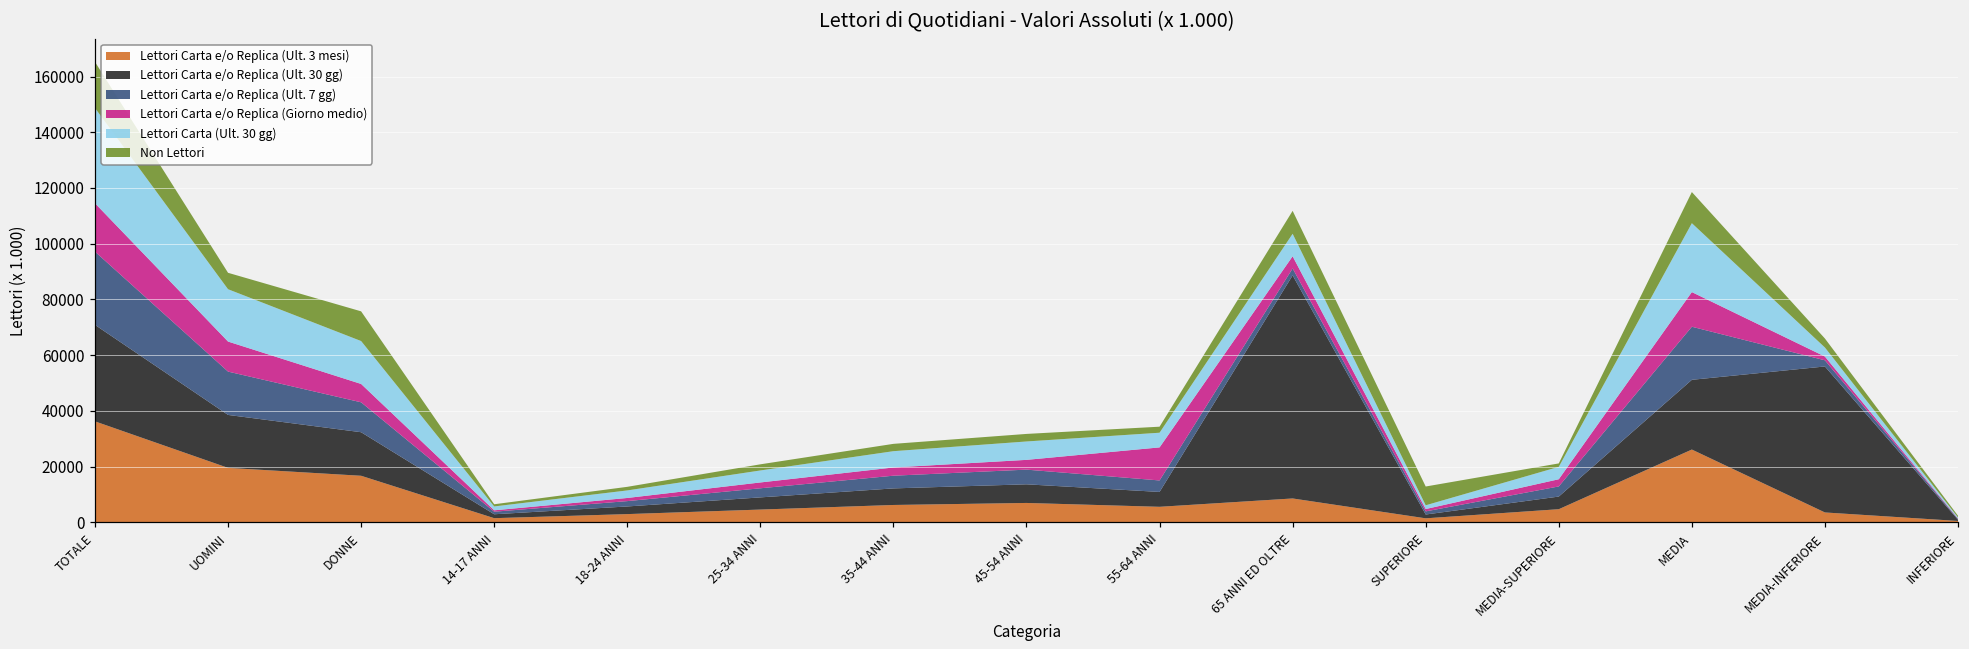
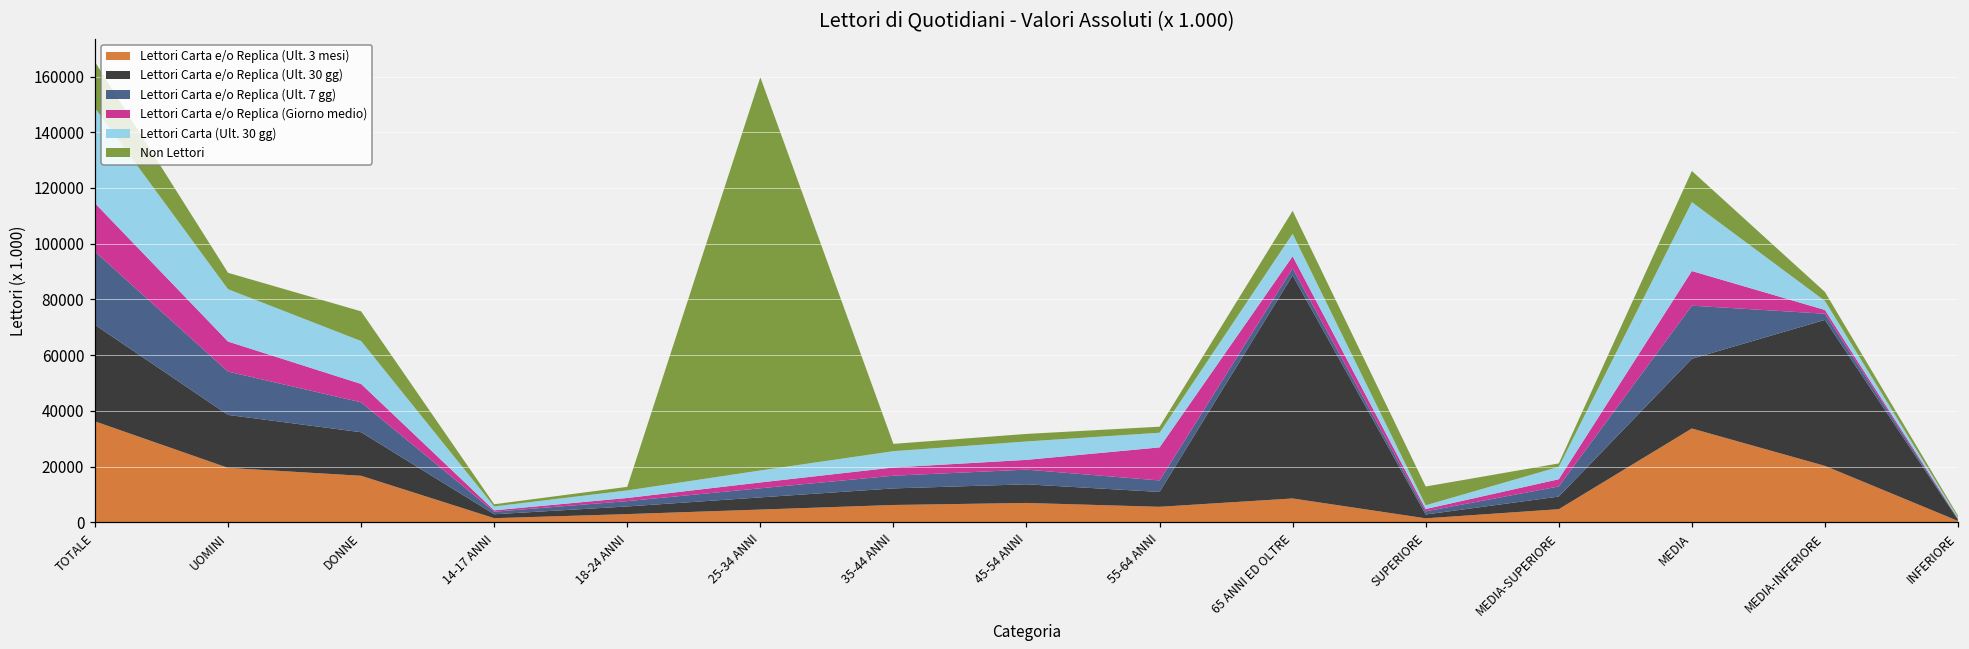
Non Lettori, 25-34 ANNI: 2000 -> 141000
Lettori Carta e/o Replica (Ult. 3 mesi), MEDIA: 26000 -> 34000
Lettori Carta e/o Replica (Ult. 3 mesi), MEDIA-INFERIORE: 4000 -> 20000
